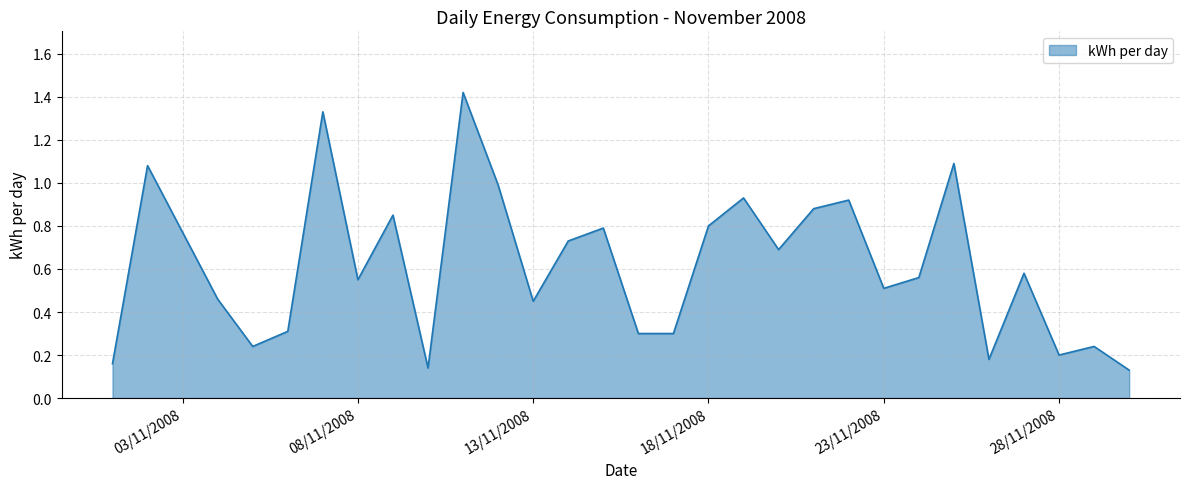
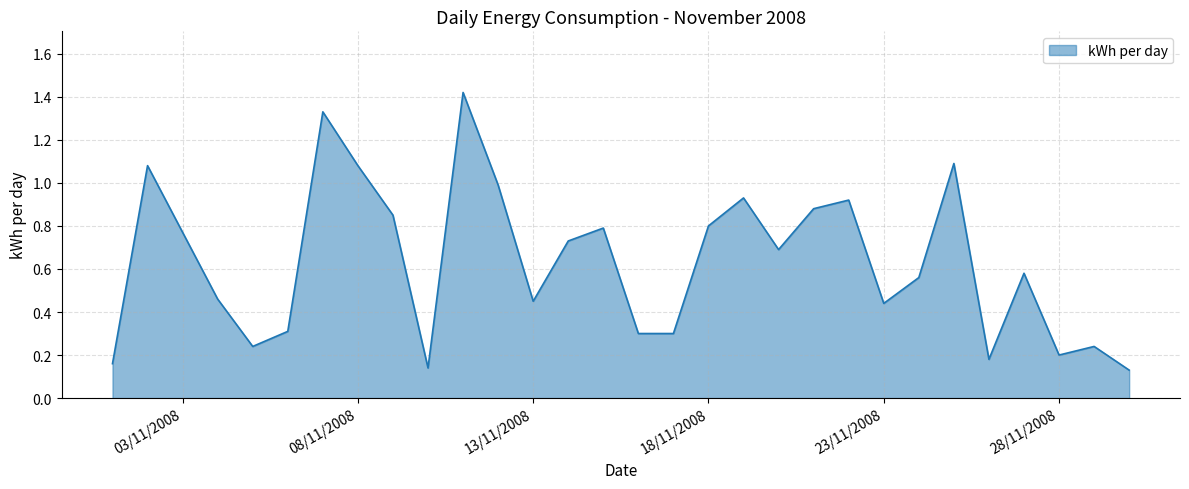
08/11/2008: 0.55 -> 1.08
23/11/2008: 0.51 -> 0.44
